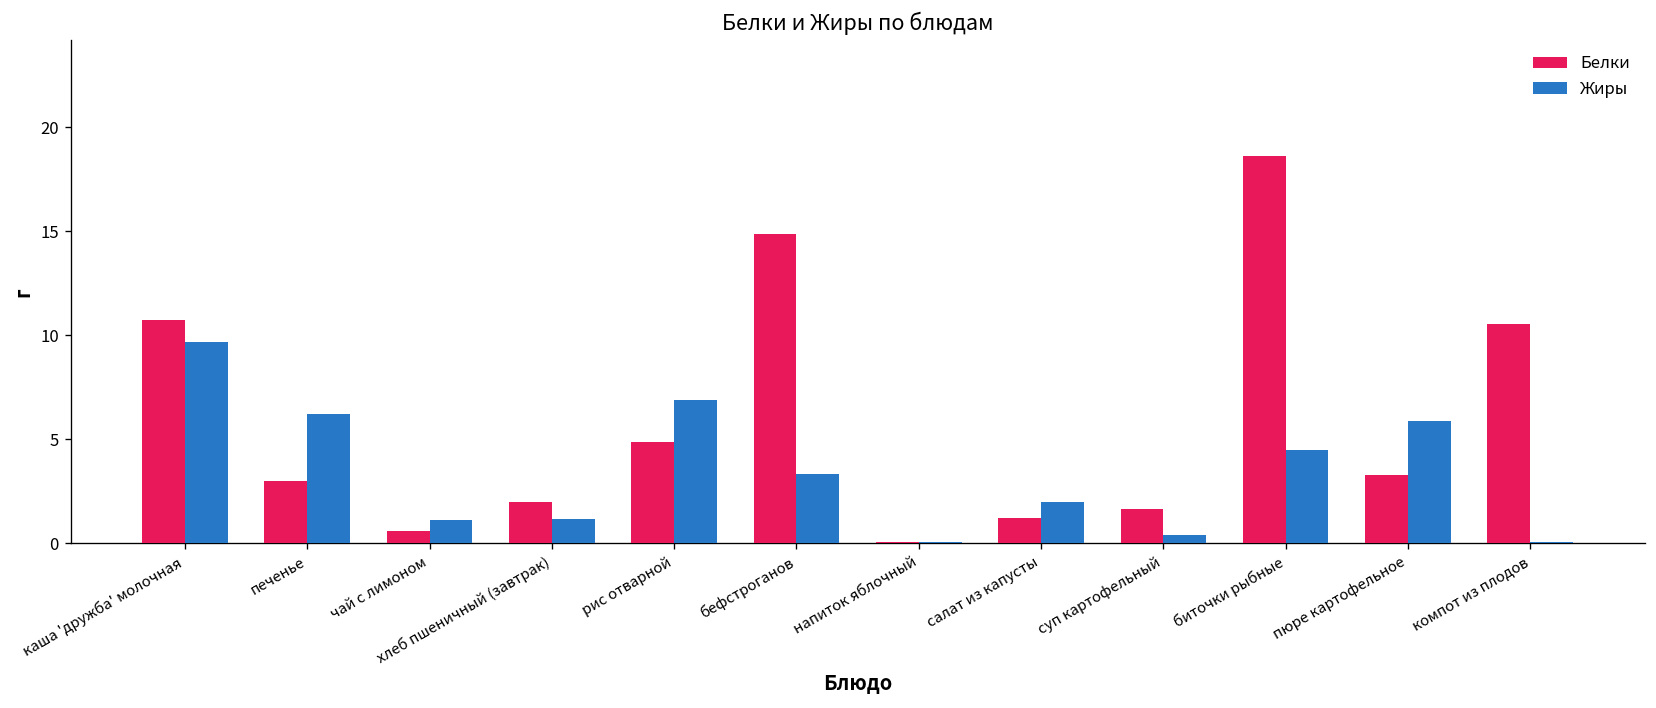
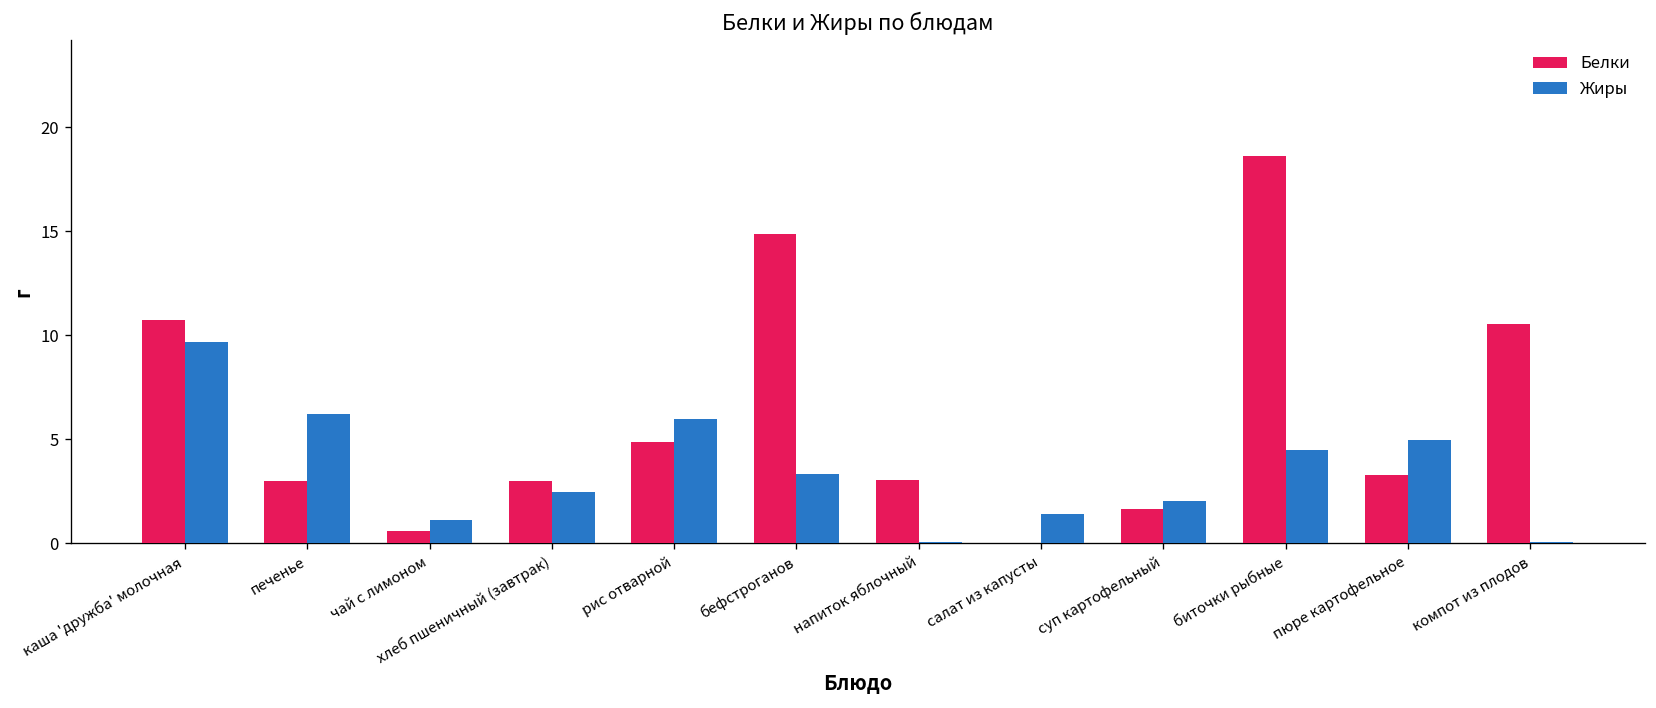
Белки, хлеб пшеничный (завтрак): 2 -> 3
Жиры, хлеб пшеничный (завтрак): 1.2 -> 2.5
Жиры, рис отварной: 6.9 -> 6.0
Белки, напиток яблочный: 0.1 -> 3.0
Белки, салат из капусты: 1.2 -> 0.0
Жиры, салат из капусты: 2.0 -> 1.4
Жиры, суп картофельный: 0.4 -> 2.0
Жиры, пюре картофельное: 5.9 -> 5.0
